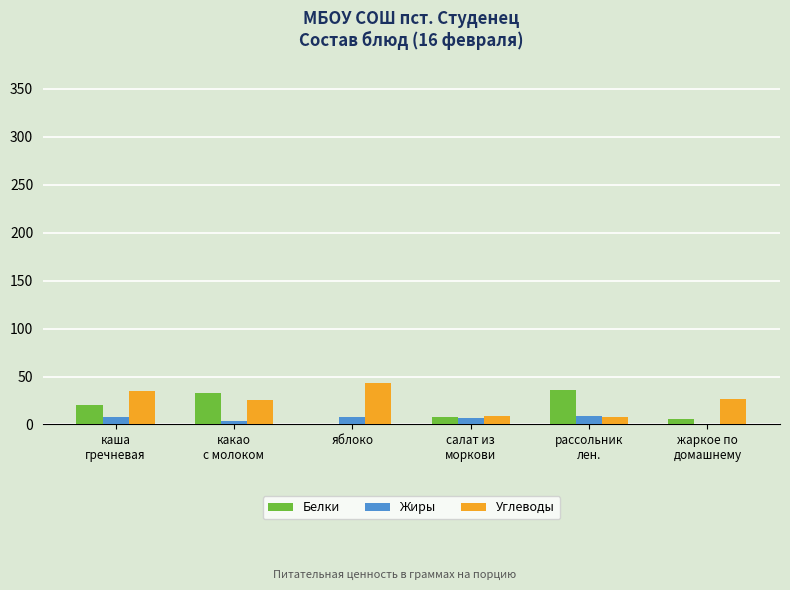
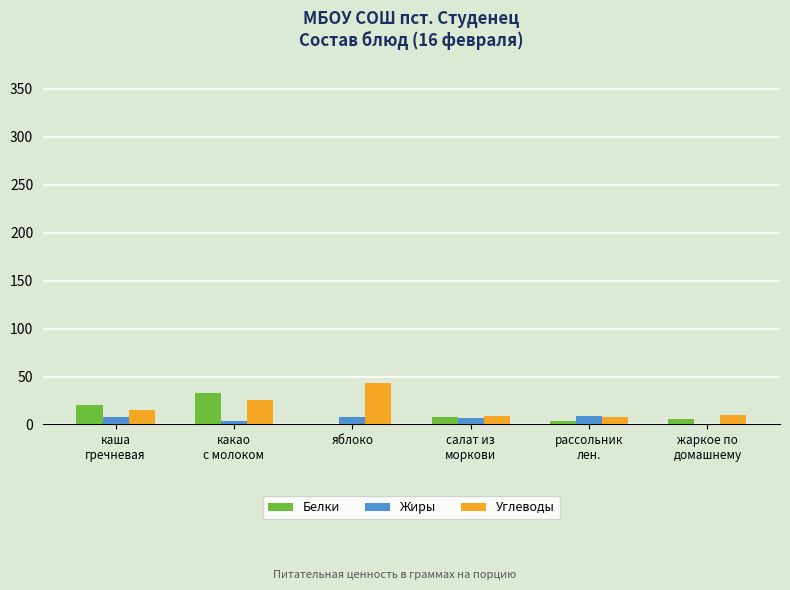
Углеводы, каша гречневая: 40 -> 20
Белки, рассольник лен.: 40 -> 0
Углеводы, жаркое по домашнему: 30 -> 10
